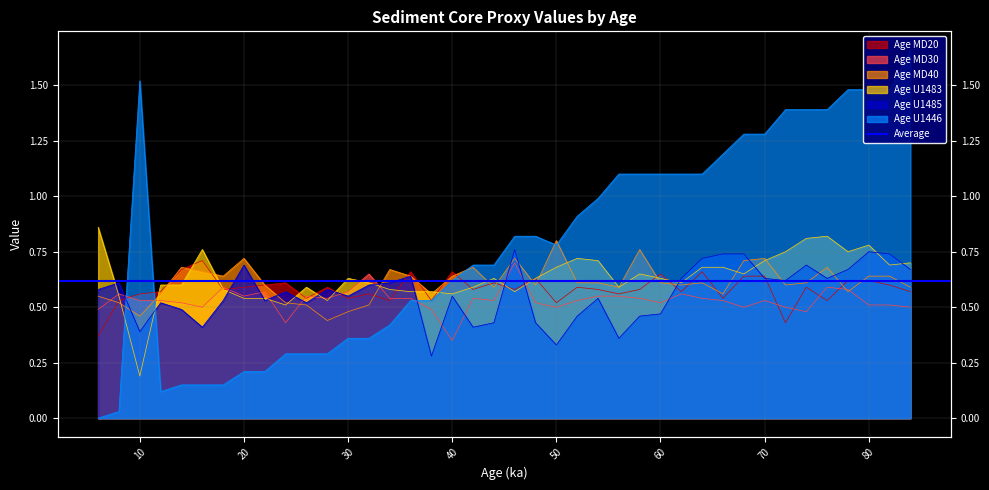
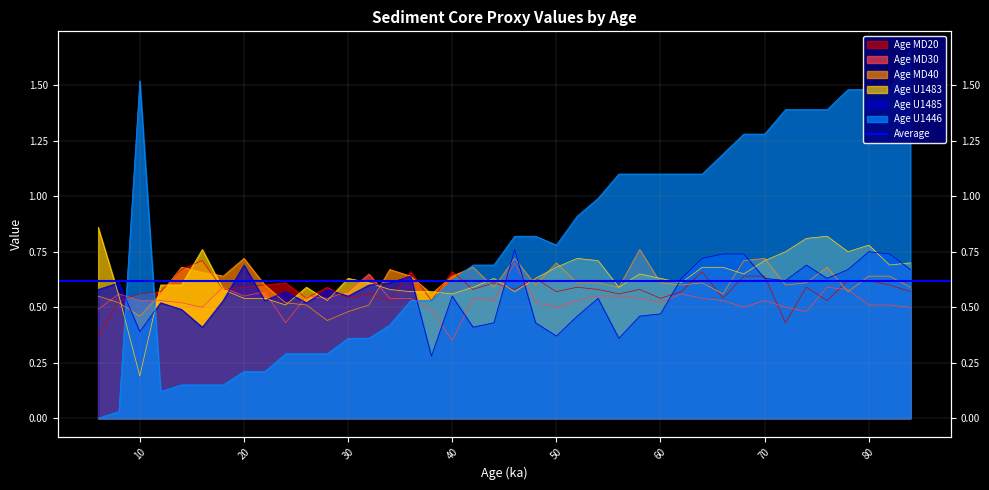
Age MD20, 50: 0.52 -> 0.57
Age MD40, 50: 0.8 -> 0.7
Age U1485, 50: 0.33 -> 0.37
Age MD20, 60: 0.65 -> 0.54
